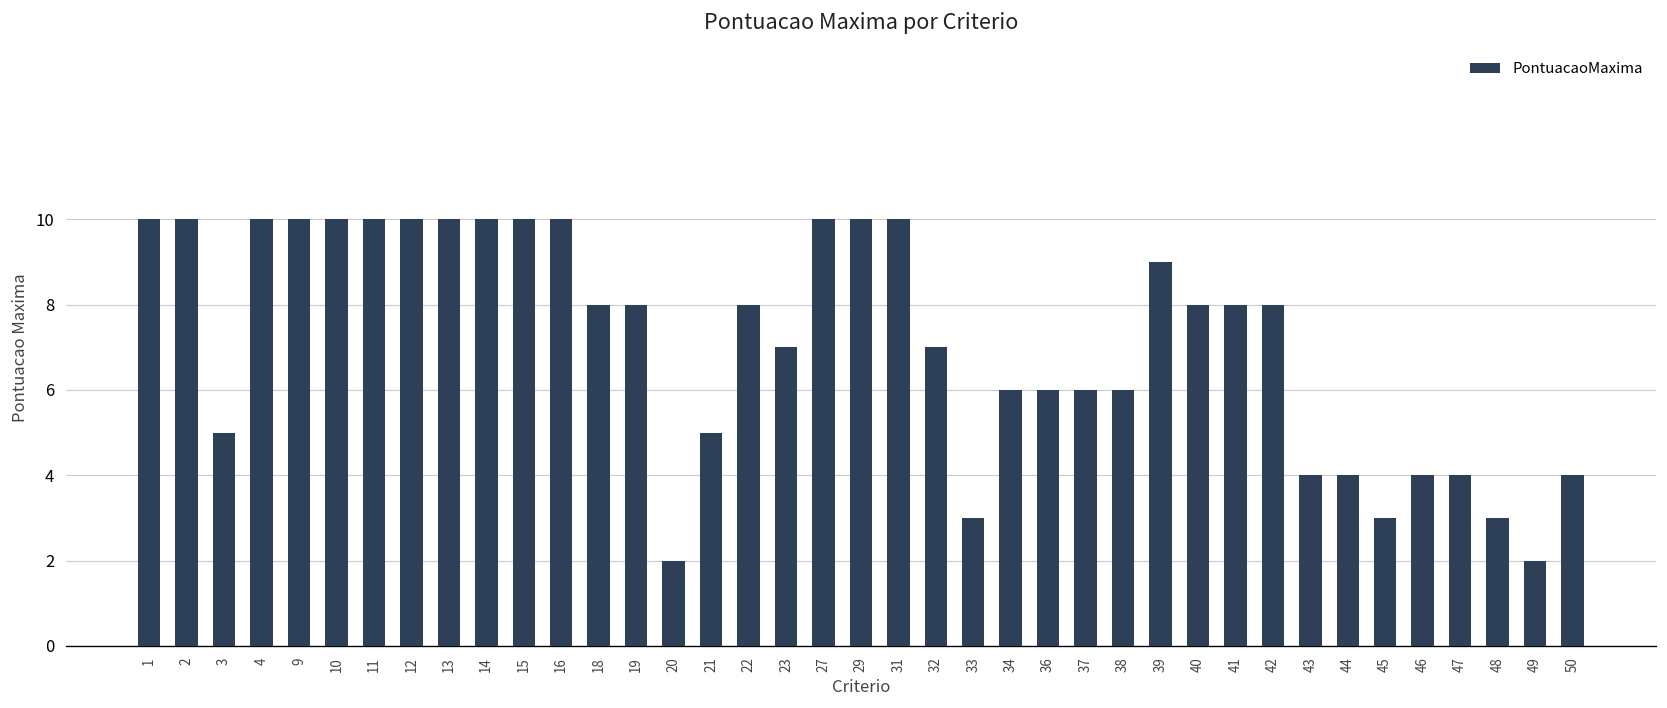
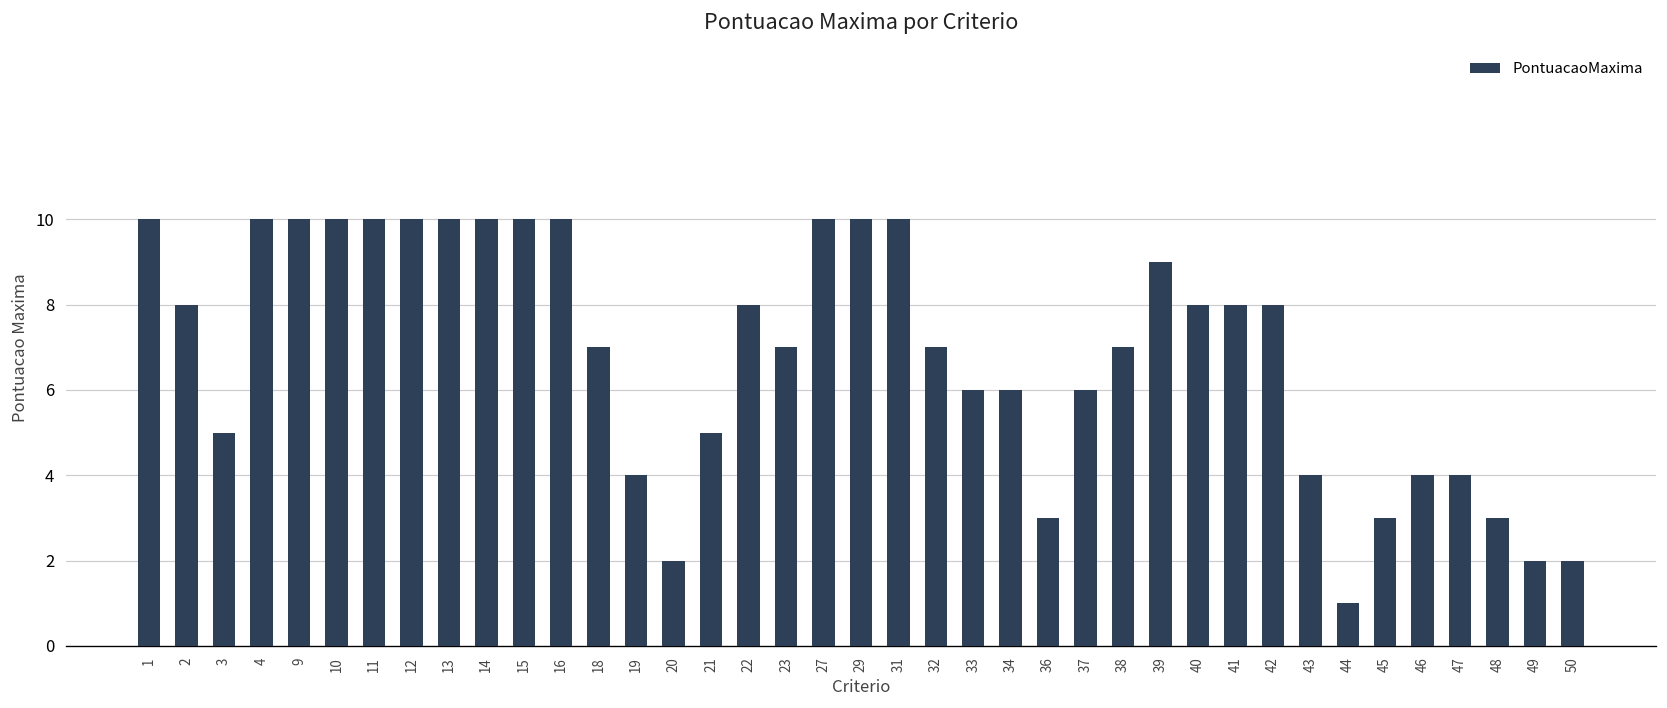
2: 10 -> 8
18: 8 -> 7
19: 8 -> 4
33: 3 -> 6
36: 6 -> 3
38: 6 -> 7
44: 4 -> 1
50: 4 -> 2
